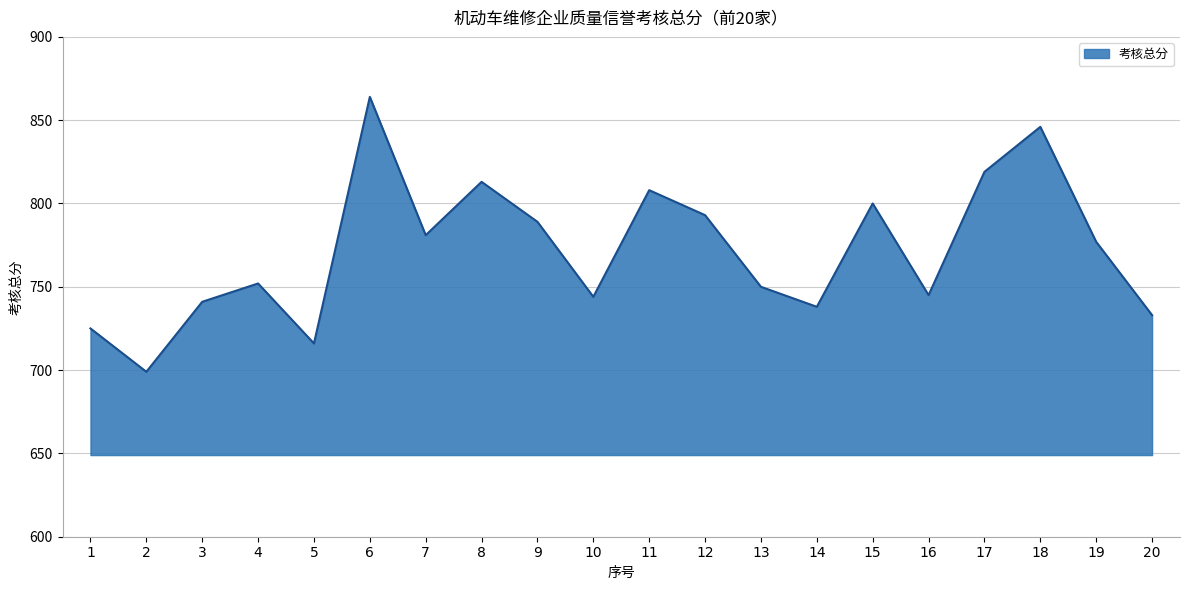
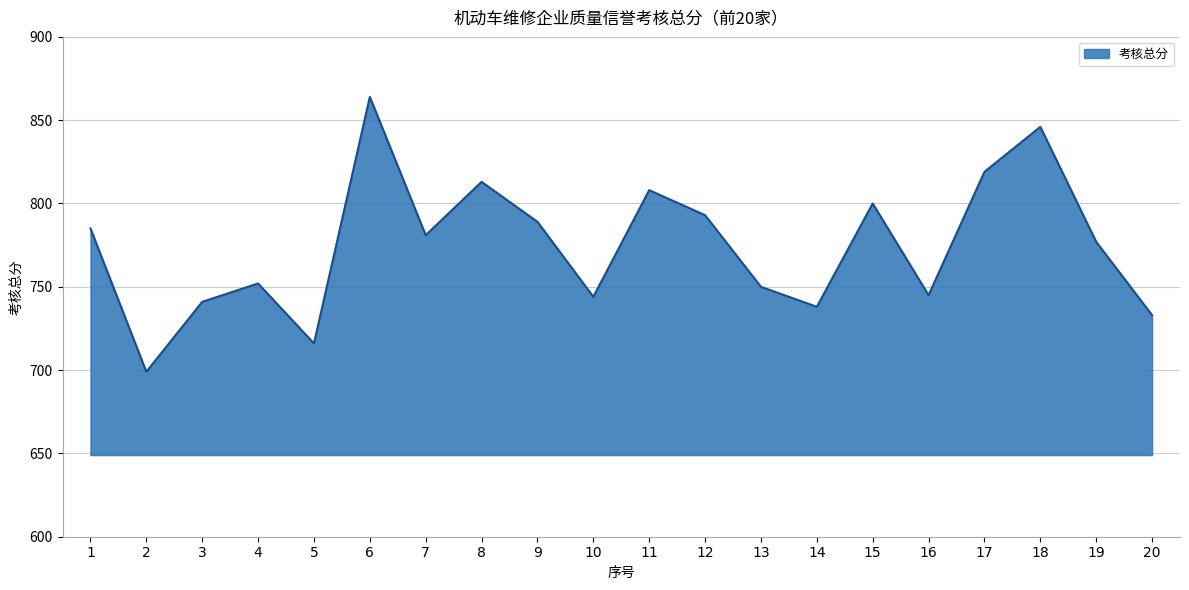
1: 725 -> 785
